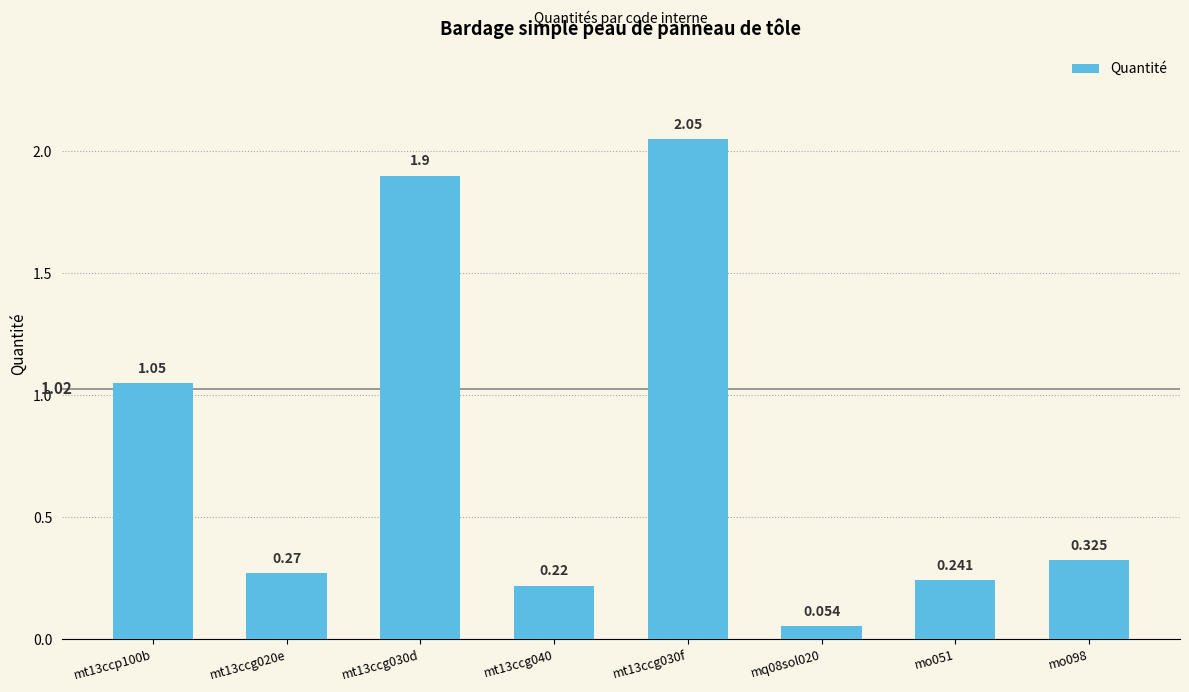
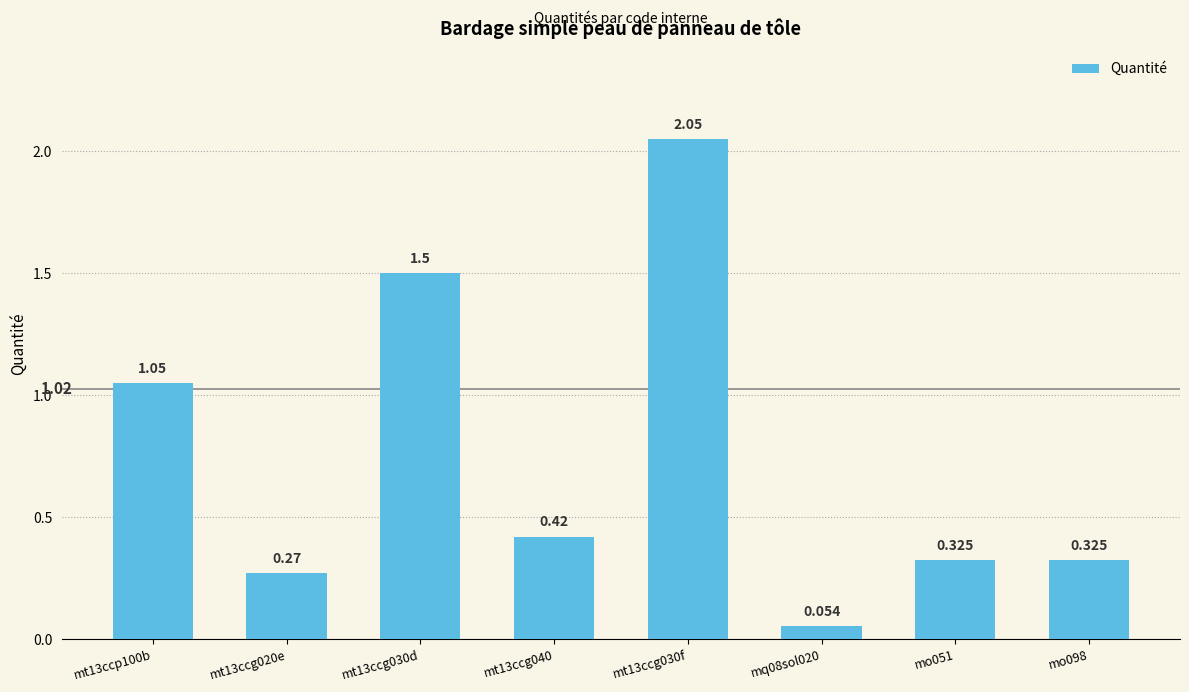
mt13ccg030d: 1.9 -> 1.5
mt13ccg040: 0.22 -> 0.42
mo051: 0.241 -> 0.325
